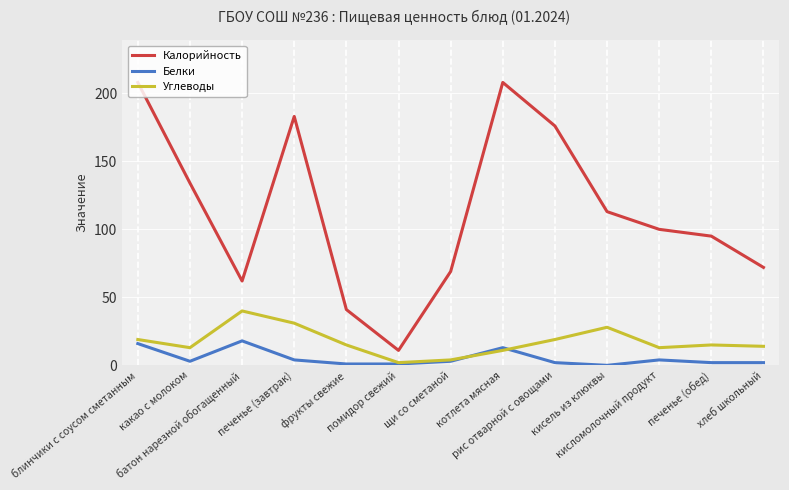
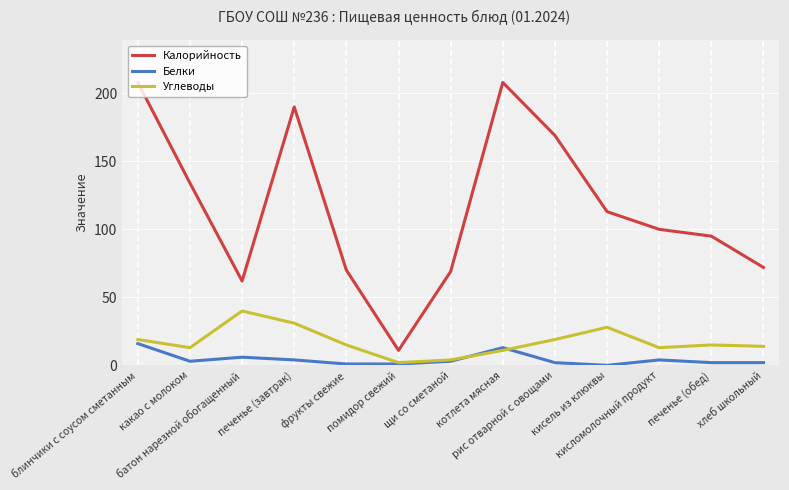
Белки, батон нарезной обогащенный: 18 -> 6
Калорийность, печенье (завтрак): 183 -> 190
Калорийность, фрукты свежие: 41 -> 70
Калорийность, рис отварной с овощами: 176 -> 169
